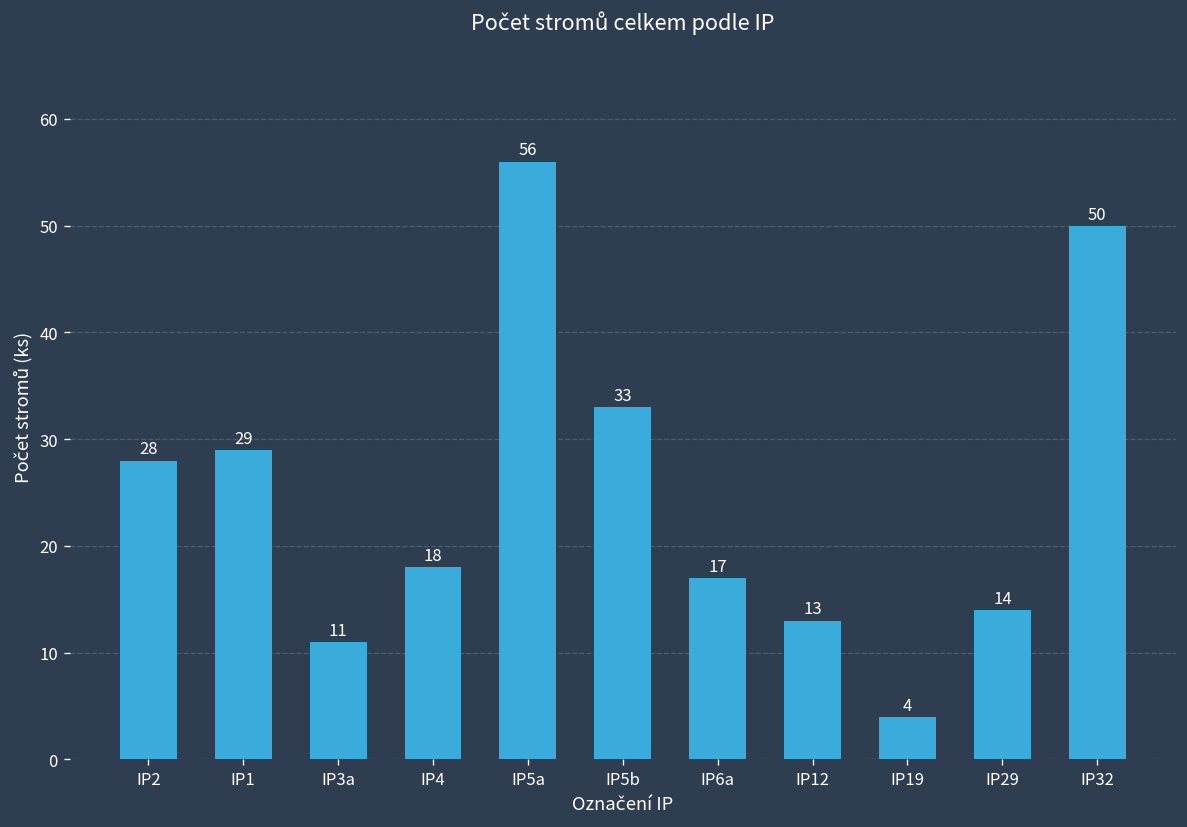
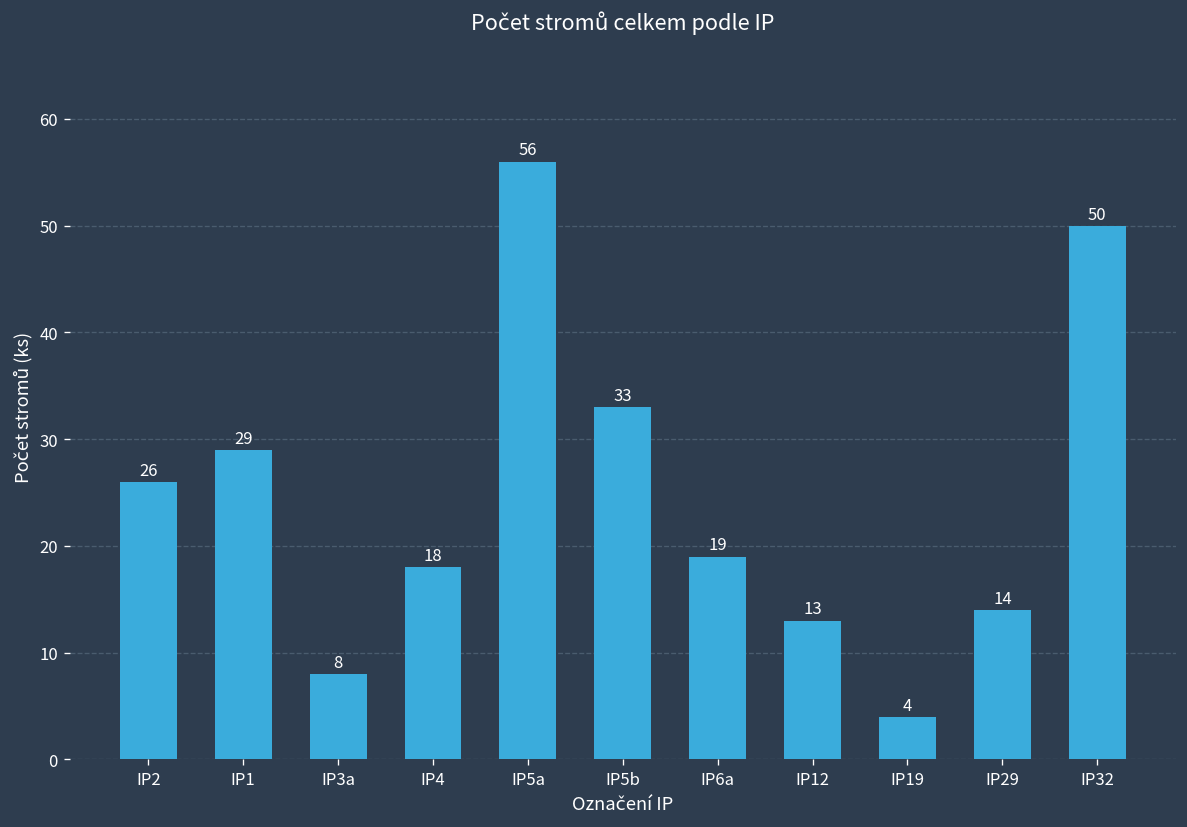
IP2: 28 -> 26
IP3a: 11 -> 8
IP6a: 17 -> 19
